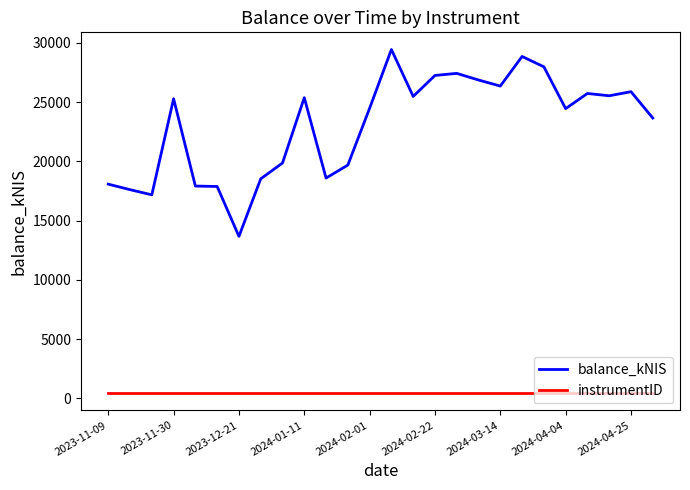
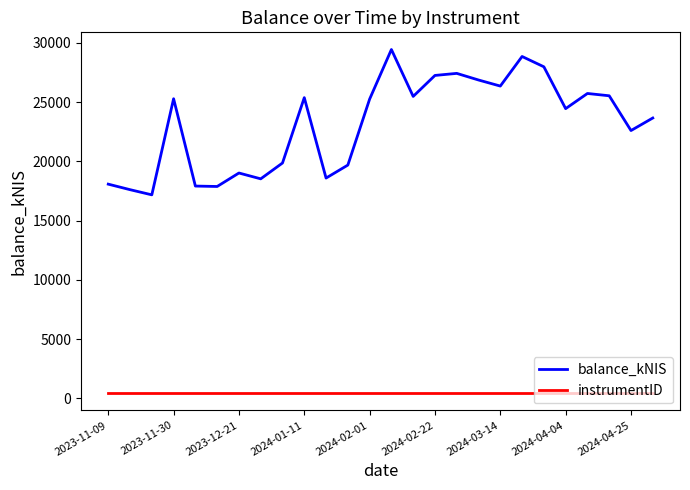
balance_kNIS, 2023-12-21: 13700 -> 19000
balance_kNIS, 2024-02-01: 24500 -> 25200
balance_kNIS, 2024-04-25: 25900 -> 22600
